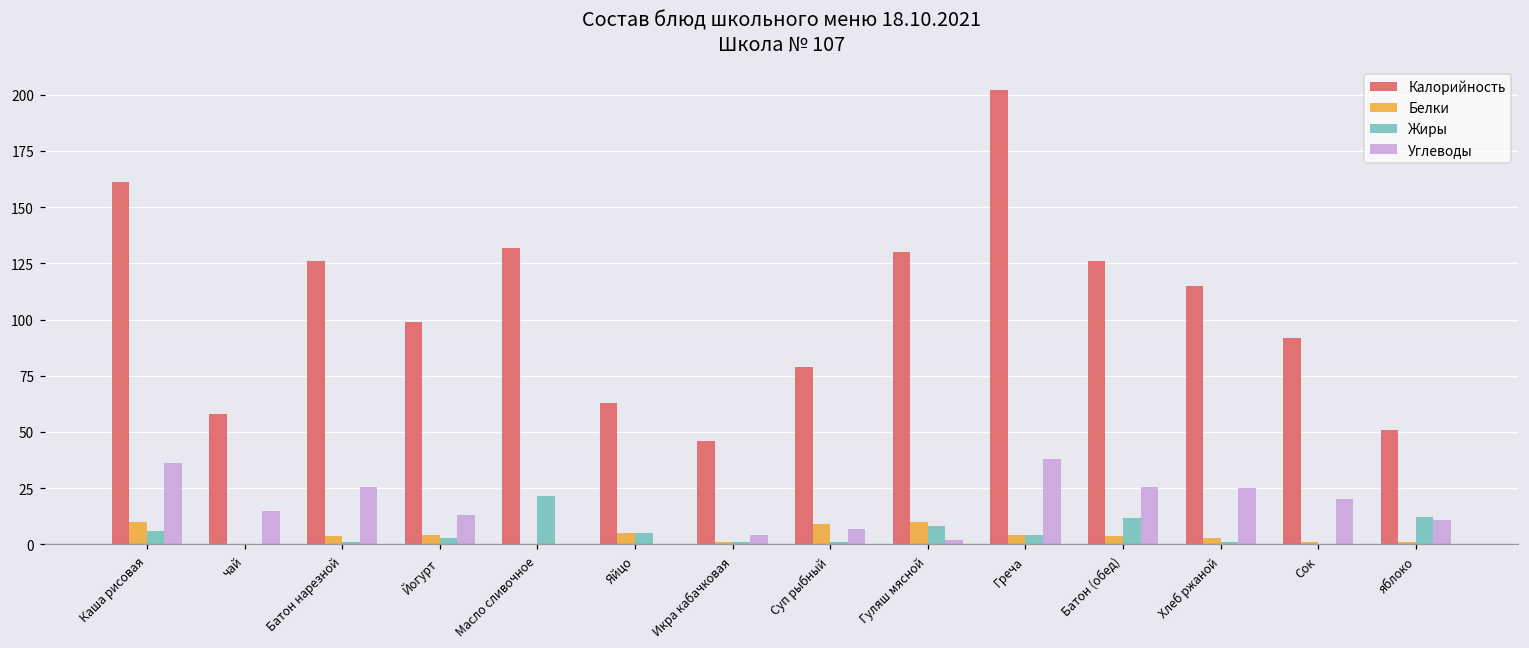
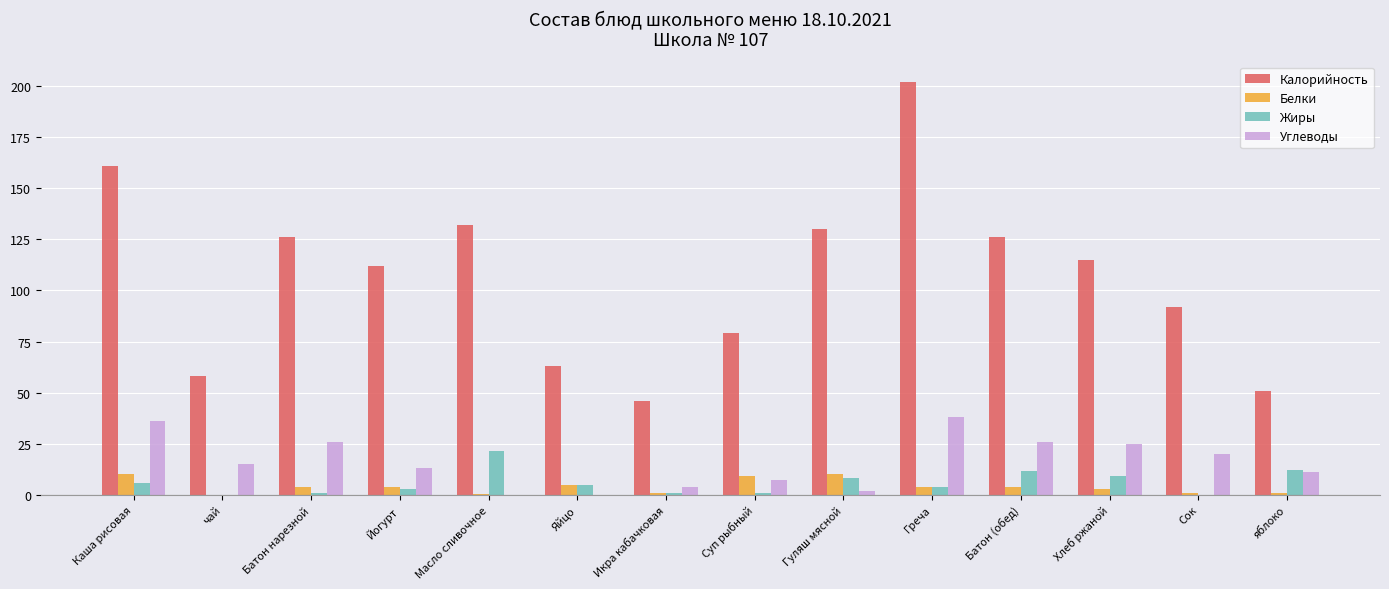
Калорийность, Йогурт: 99 -> 112
Жиры, Хлеб ржаной: 1 -> 9
